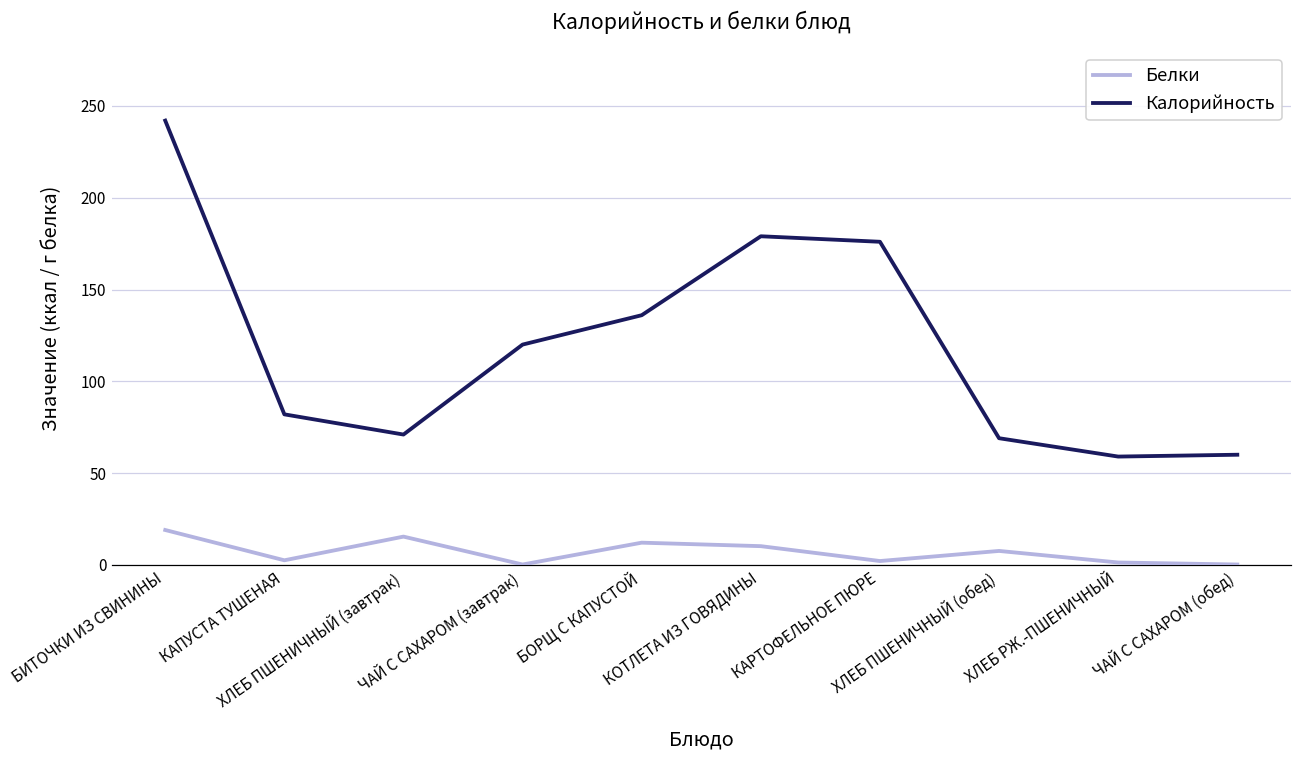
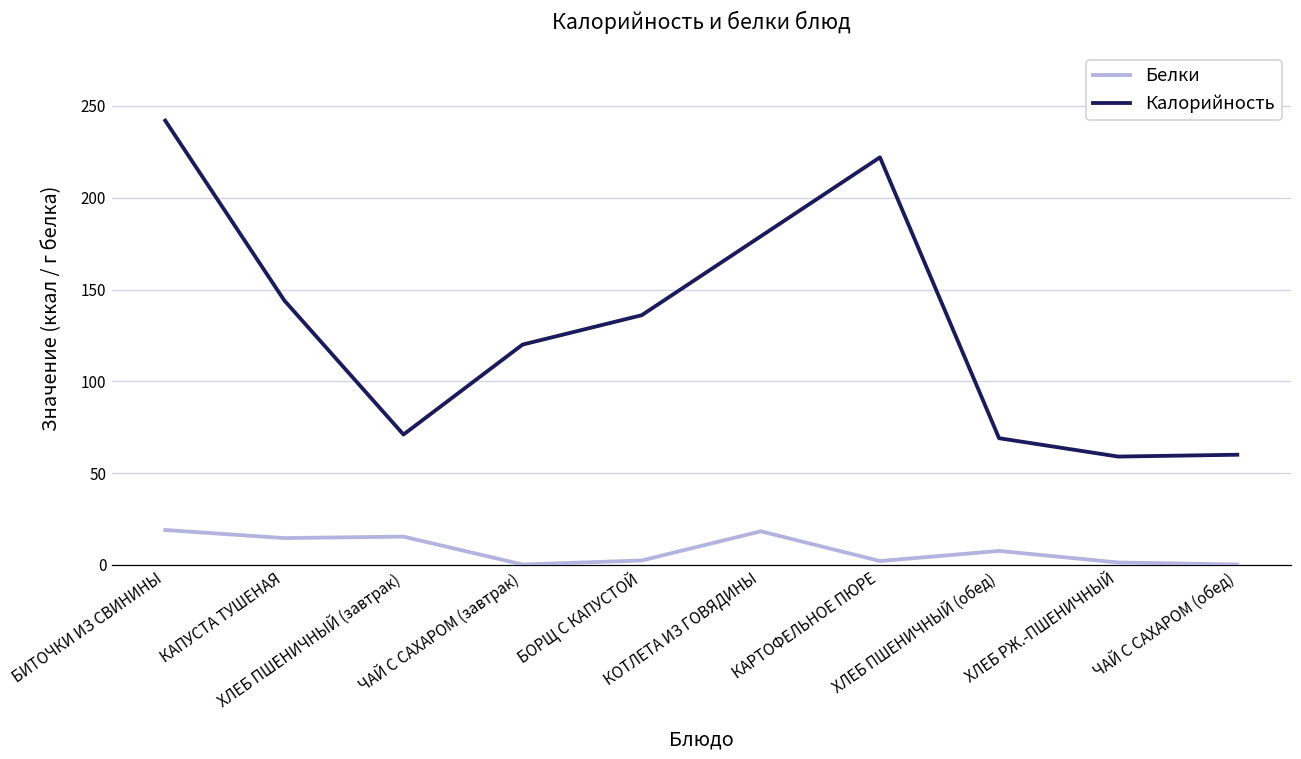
Белки, КАПУСТА ТУШЕНАЯ: 3 -> 15
Калорийность, КАПУСТА ТУШЕНАЯ: 82 -> 144
Белки, БОРЩ С КАПУСТОЙ: 12 -> 2
Белки, КОТЛЕТА ИЗ ГОВЯДИНЫ: 10 -> 18
Калорийность, КАРТОФЕЛЬНОЕ ПЮРЕ: 176 -> 222
